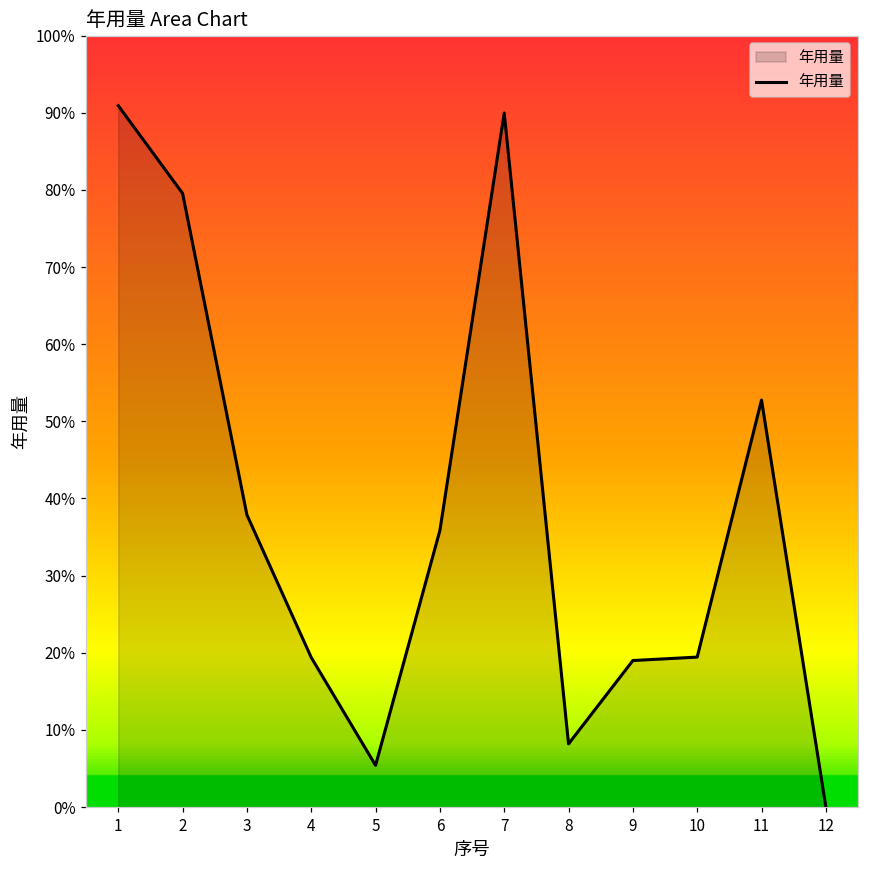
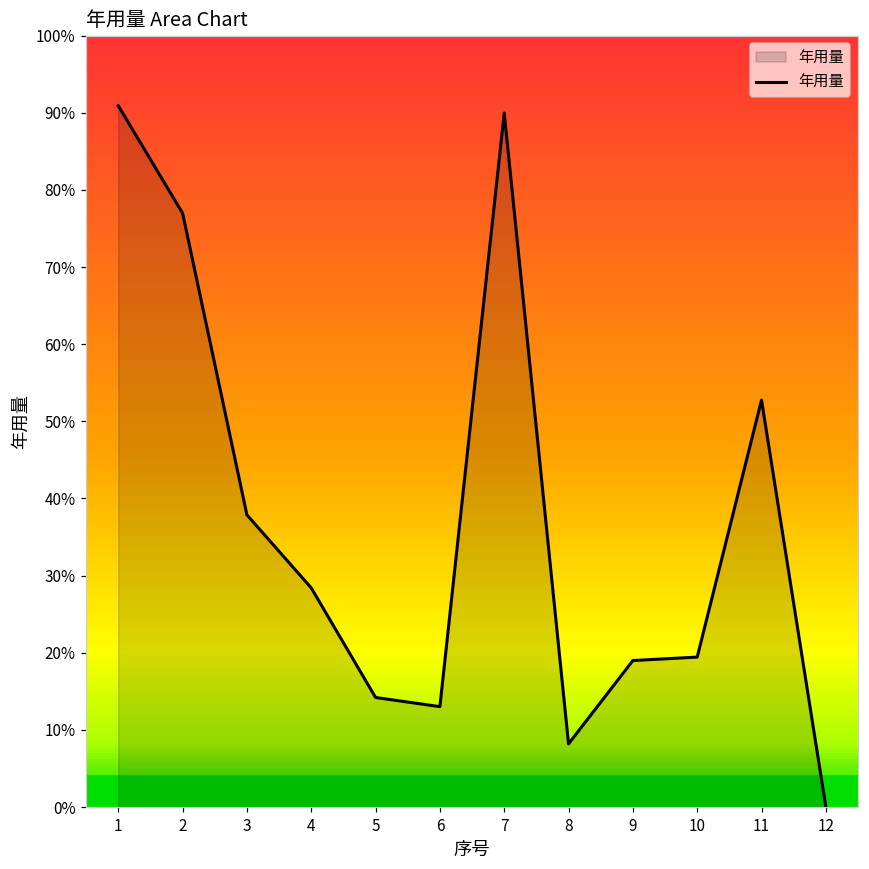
2: 80% -> 77%
4: 19% -> 28%
5: 5% -> 14%
6: 36% -> 13%
